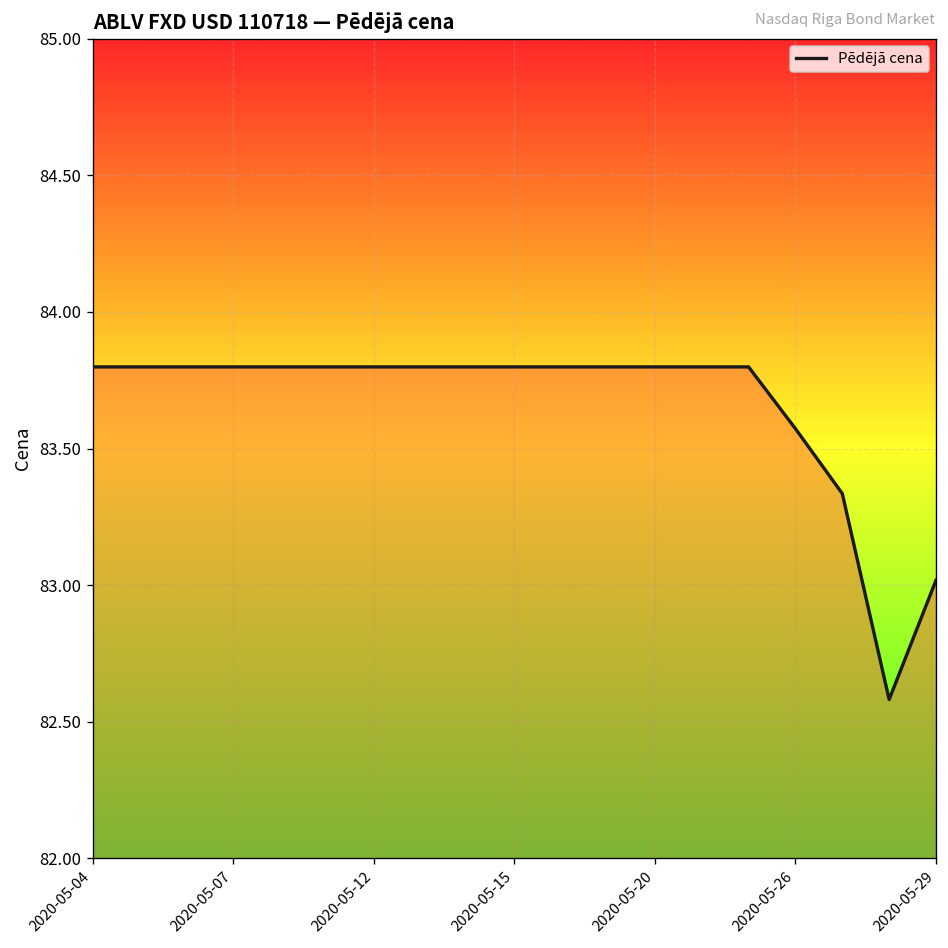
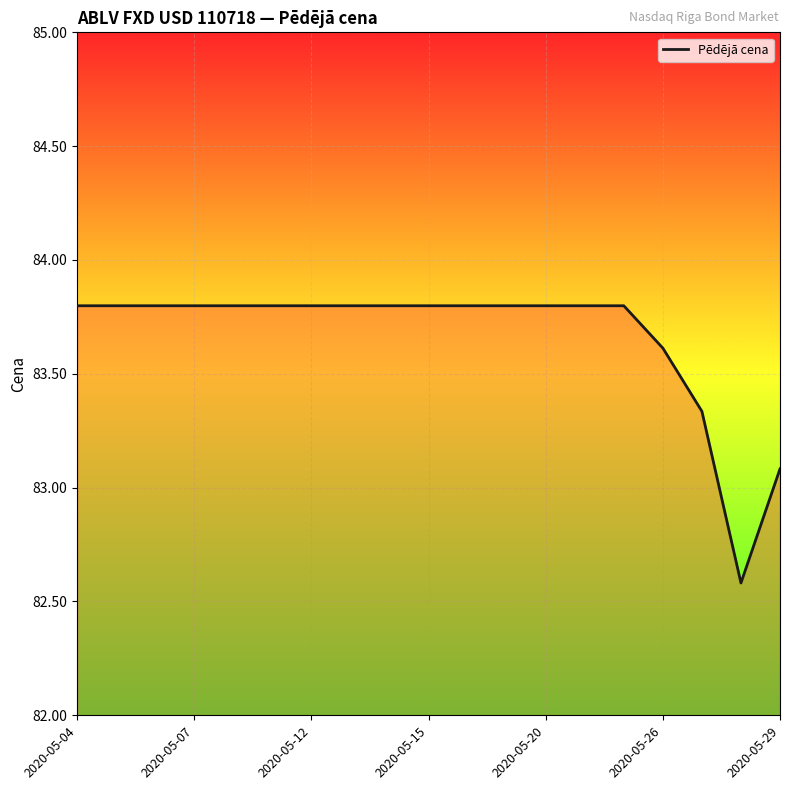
2020-05-26: 83.57 -> 83.61
2020-05-29: 83.02 -> 83.08
